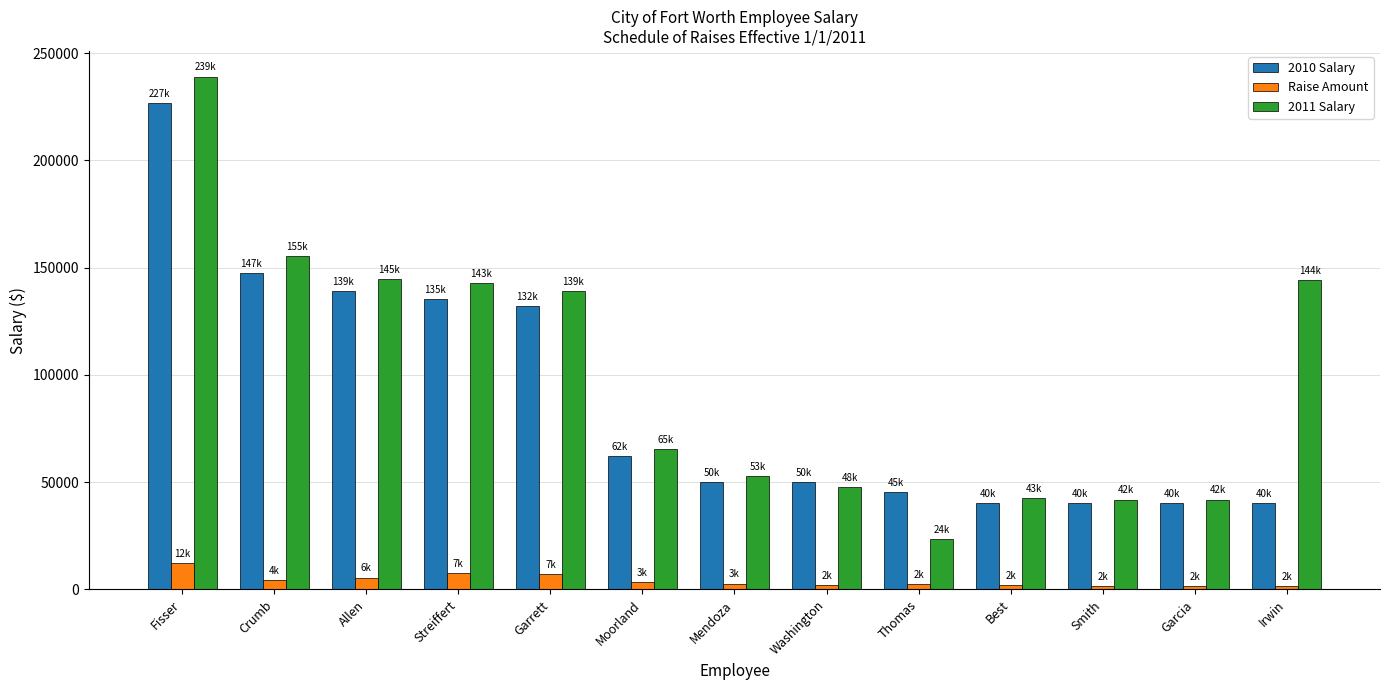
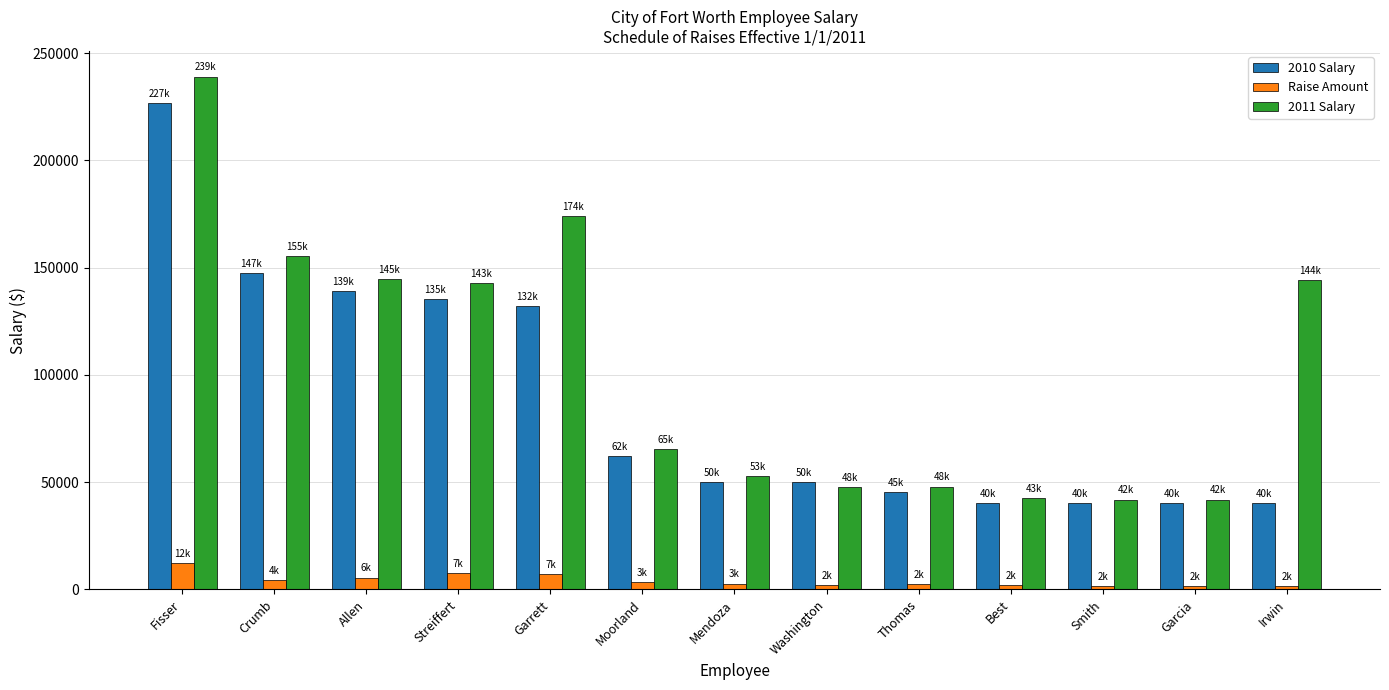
2011 Salary, Garrett: 139k -> 174k
2011 Salary, Thomas: 24k -> 48k
